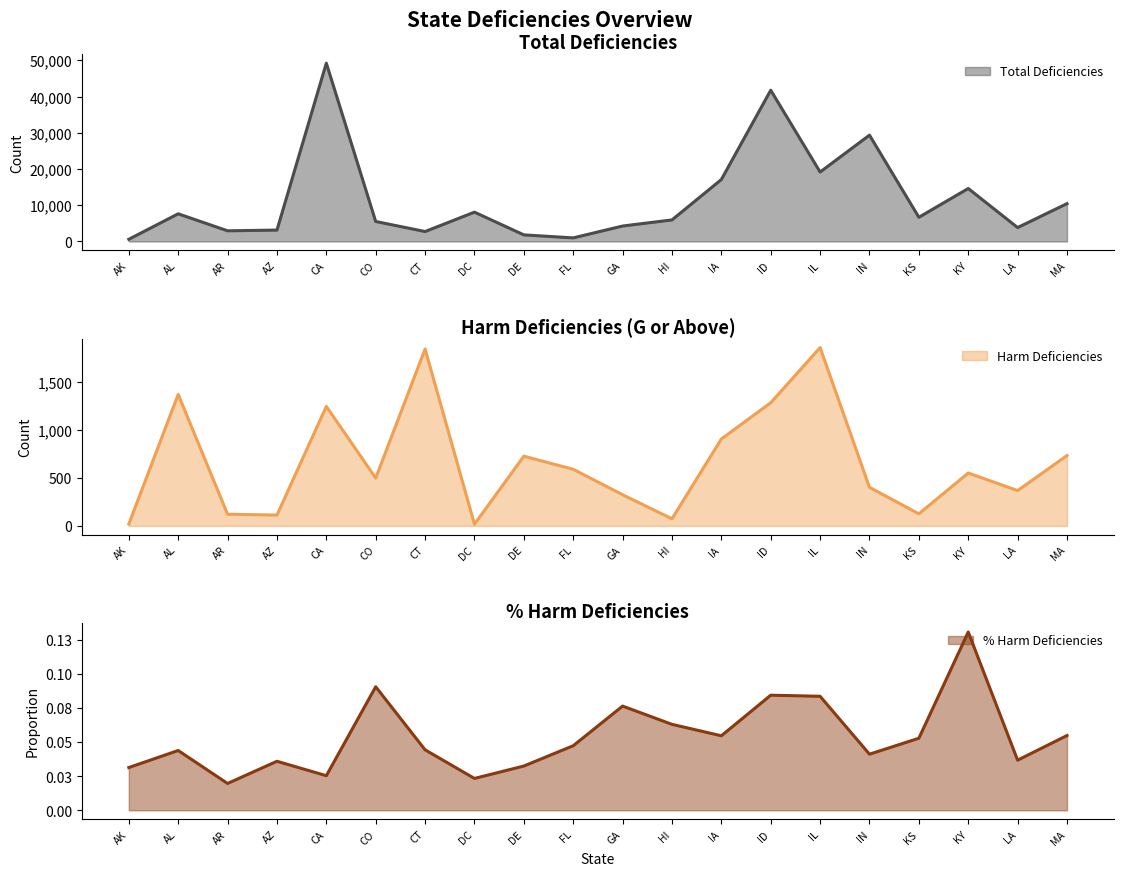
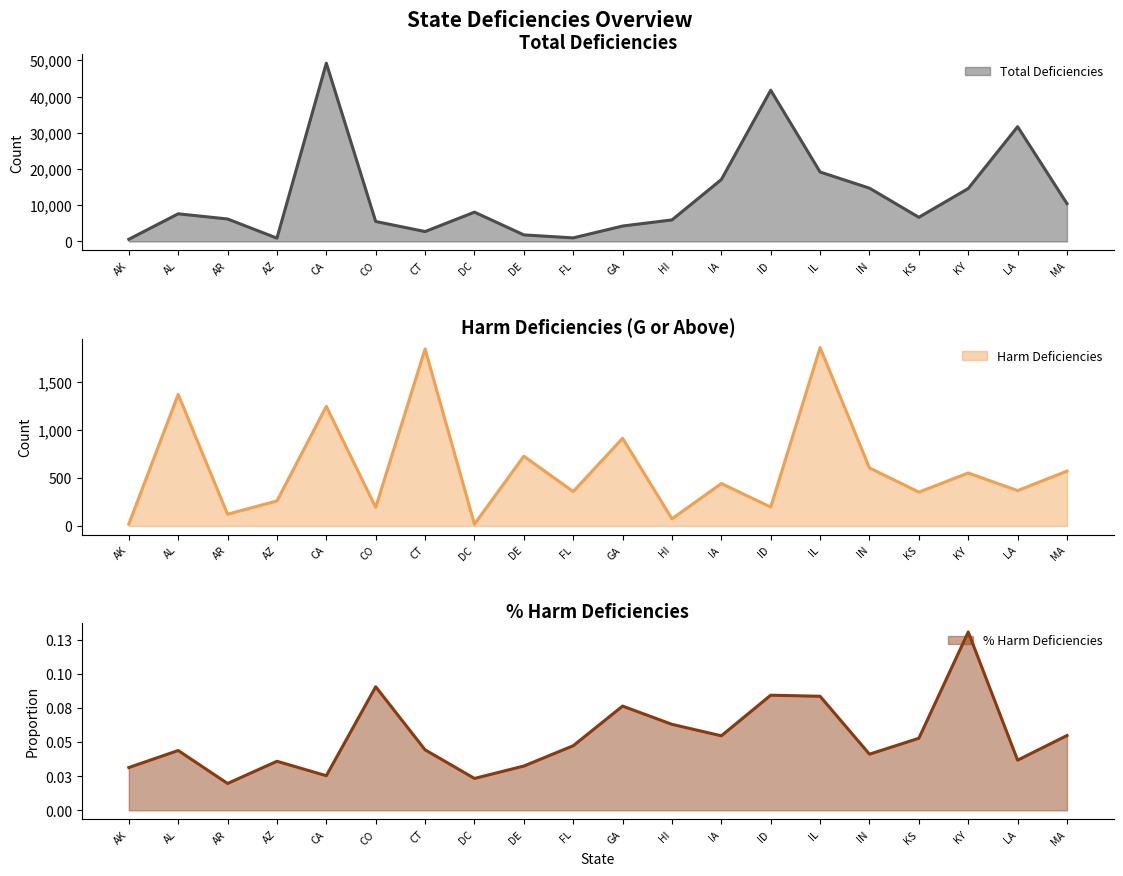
Total Deficiencies, AR: 3,000 -> 6,000
Total Deficiencies, AZ: 3,000 -> 1,000
Total Deficiencies, IN: 29,000 -> 15,000
Total Deficiencies, LA: 4,000 -> 32,000
Harm Deficiencies (G or Above), AZ: 100 -> 300
Harm Deficiencies (G or Above), CO: 500 -> 200
Harm Deficiencies (G or Above), FL: 600 -> 400
Harm Deficiencies (G or Above), GA: 300 -> 900
Harm Deficiencies (G or Above), IA: 900 -> 400
Harm Deficiencies (G or Above), ID: 1,300 -> 200
Harm Deficiencies (G or Above), IN: 400 -> 600
Harm Deficiencies (G or Above), KS: 100 -> 400
Harm Deficiencies (G or Above), MA: 700 -> 600
